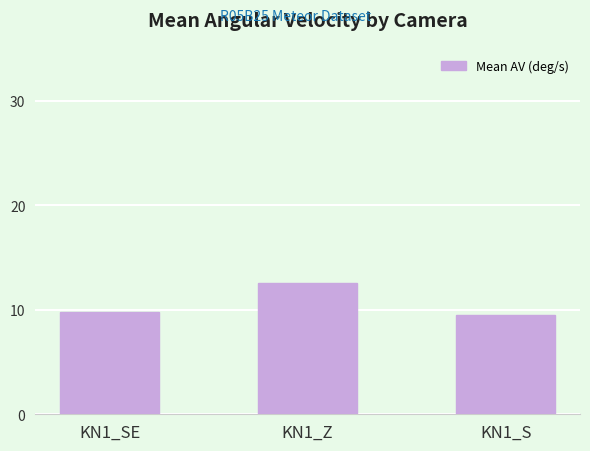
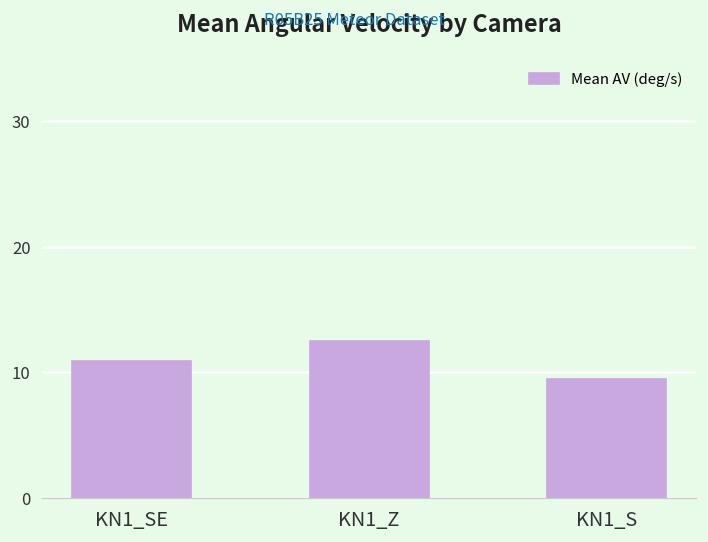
KN1_SE: 9.7 -> 10.9
